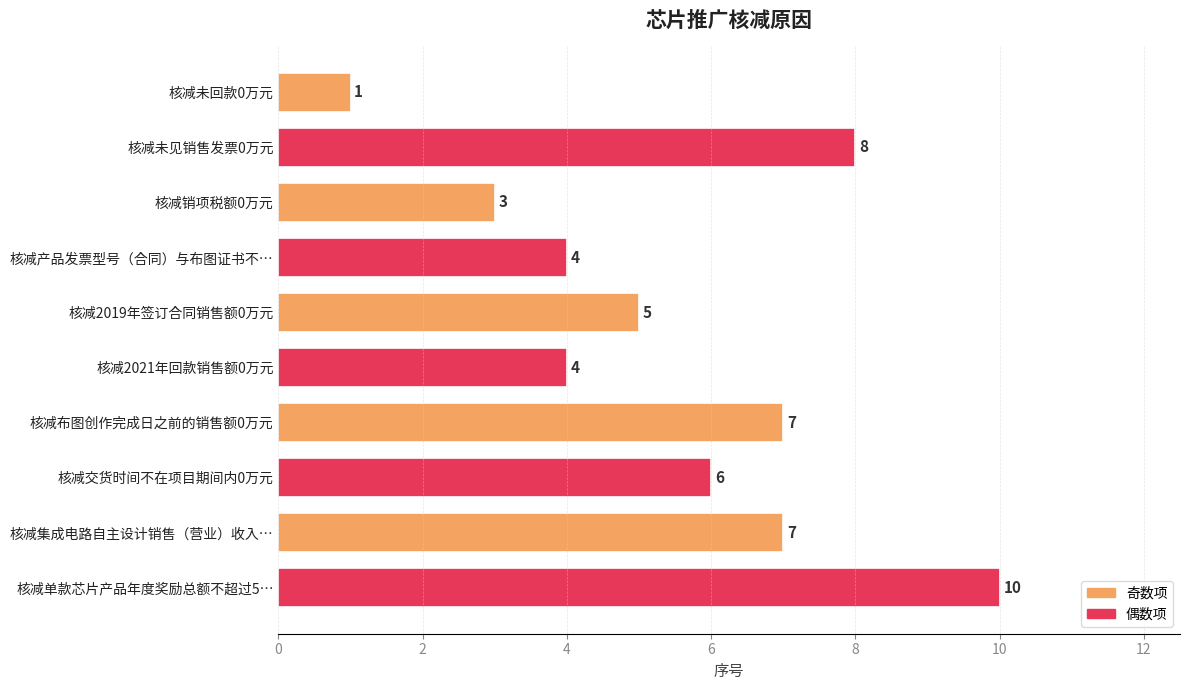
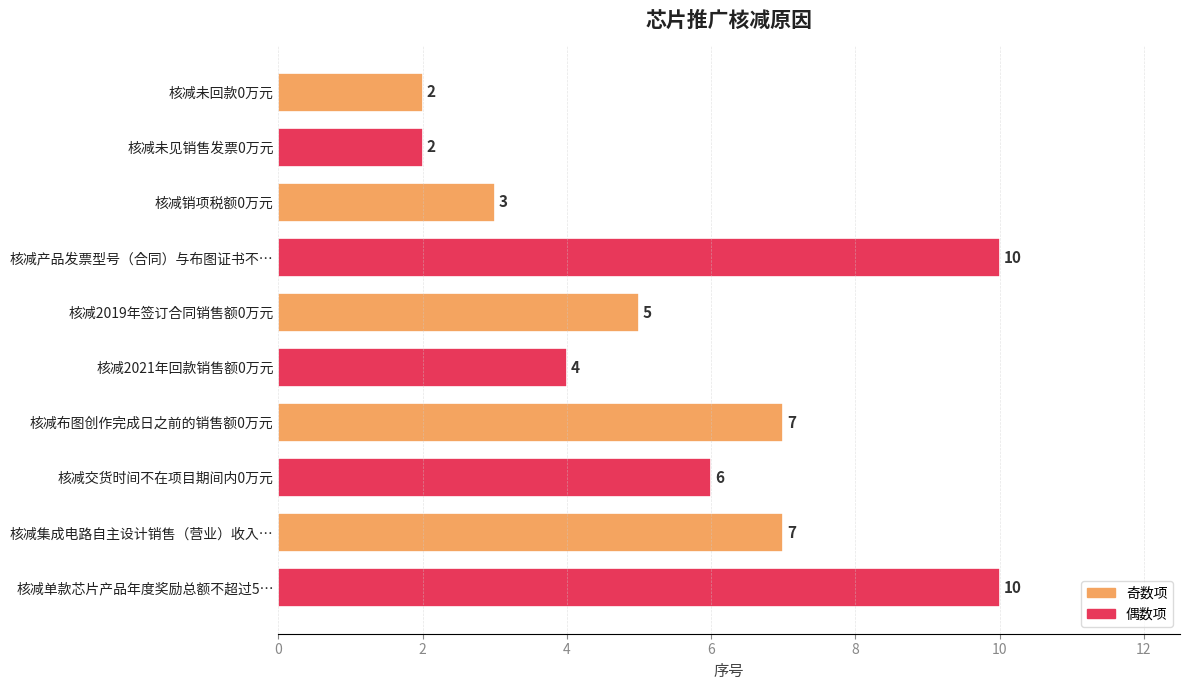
核减未回款0万元: 1 -> 2
核减未见销售发票0万元: 8 -> 2
核减产品发票型号（合同）与布图证书不…: 4 -> 10
